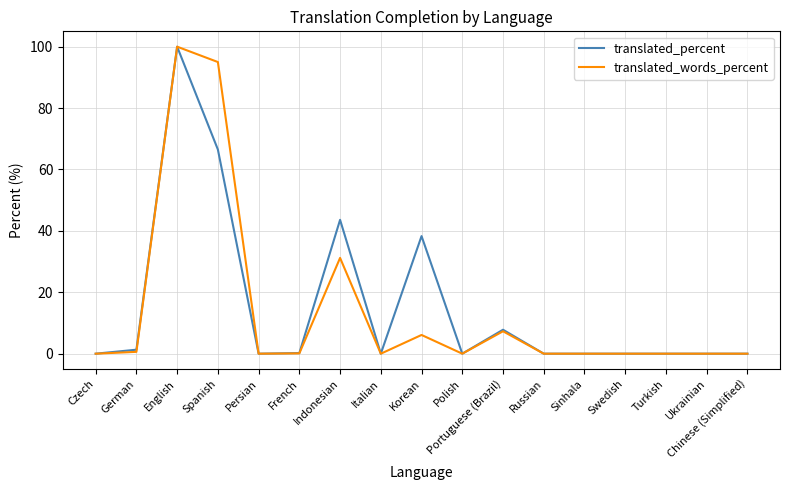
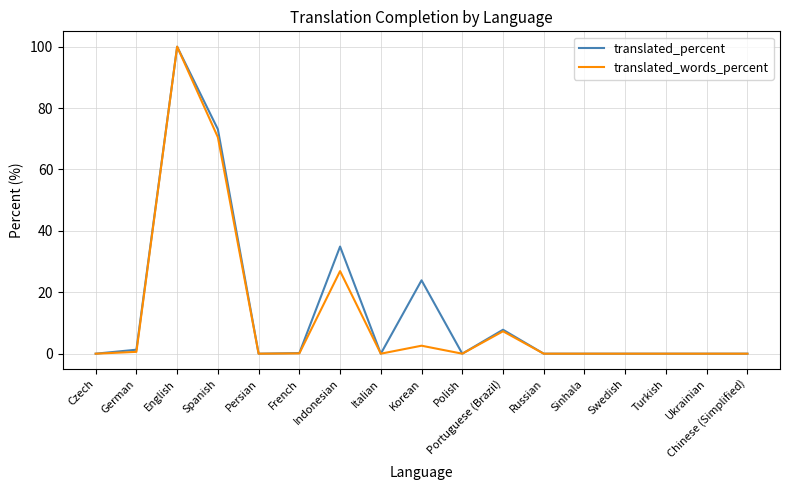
translated_percent, Spanish: 67 -> 73
translated_words_percent, Spanish: 95 -> 71
translated_percent, Indonesian: 44 -> 35
translated_words_percent, Indonesian: 31 -> 27
translated_percent, Korean: 38 -> 24
translated_words_percent, Korean: 6 -> 3
